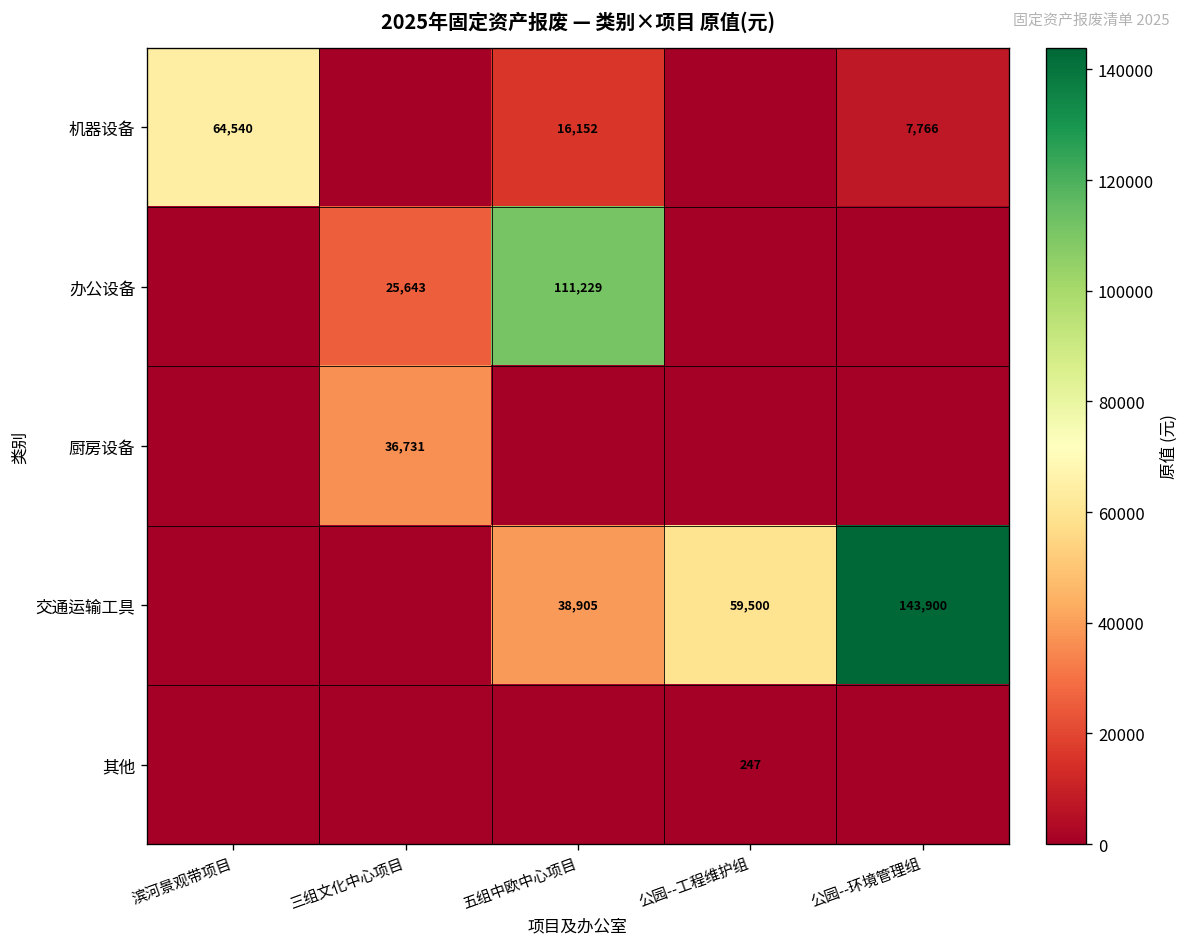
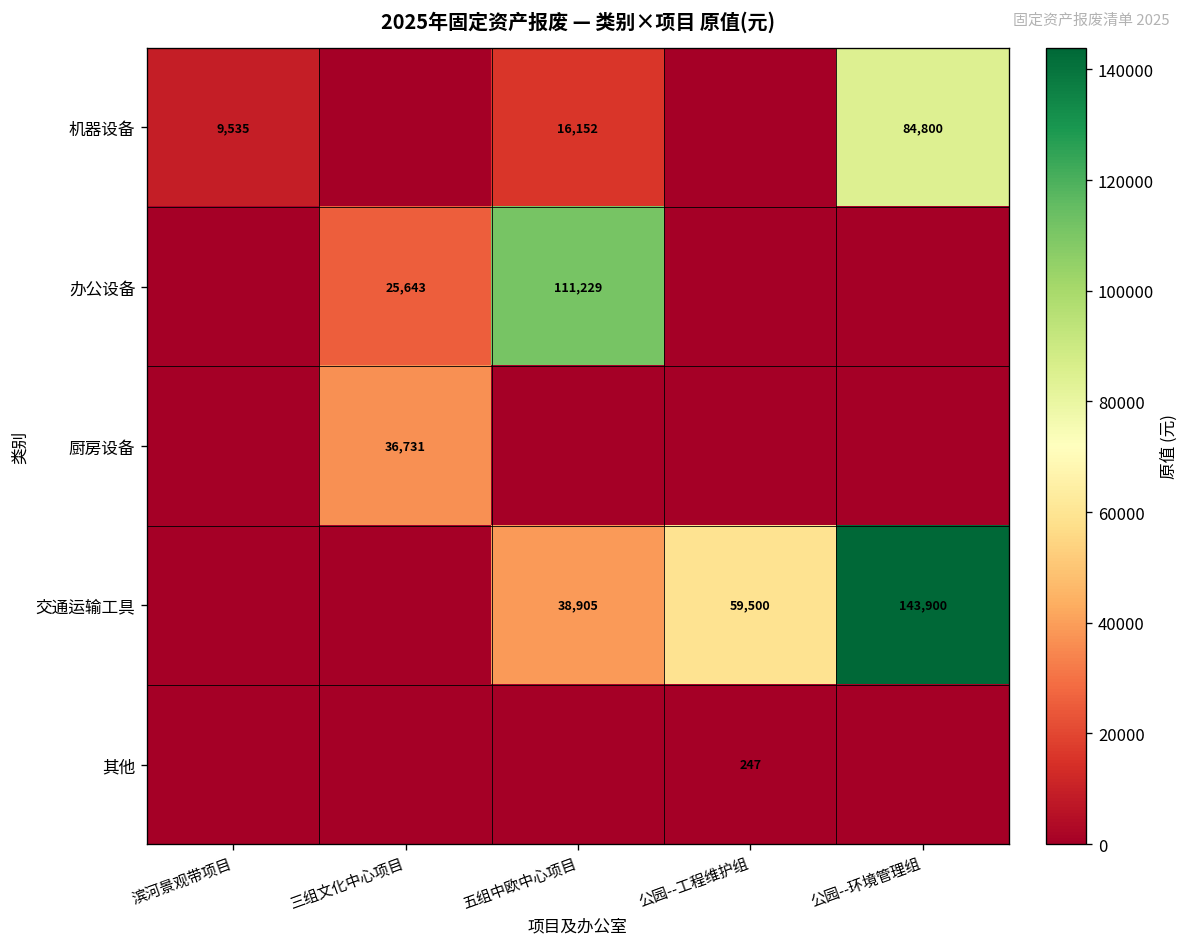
机器设备, 滨河景观带项目: 64,540 -> 9,535
机器设备, 公园--环境管理组: 7,766 -> 84,800
